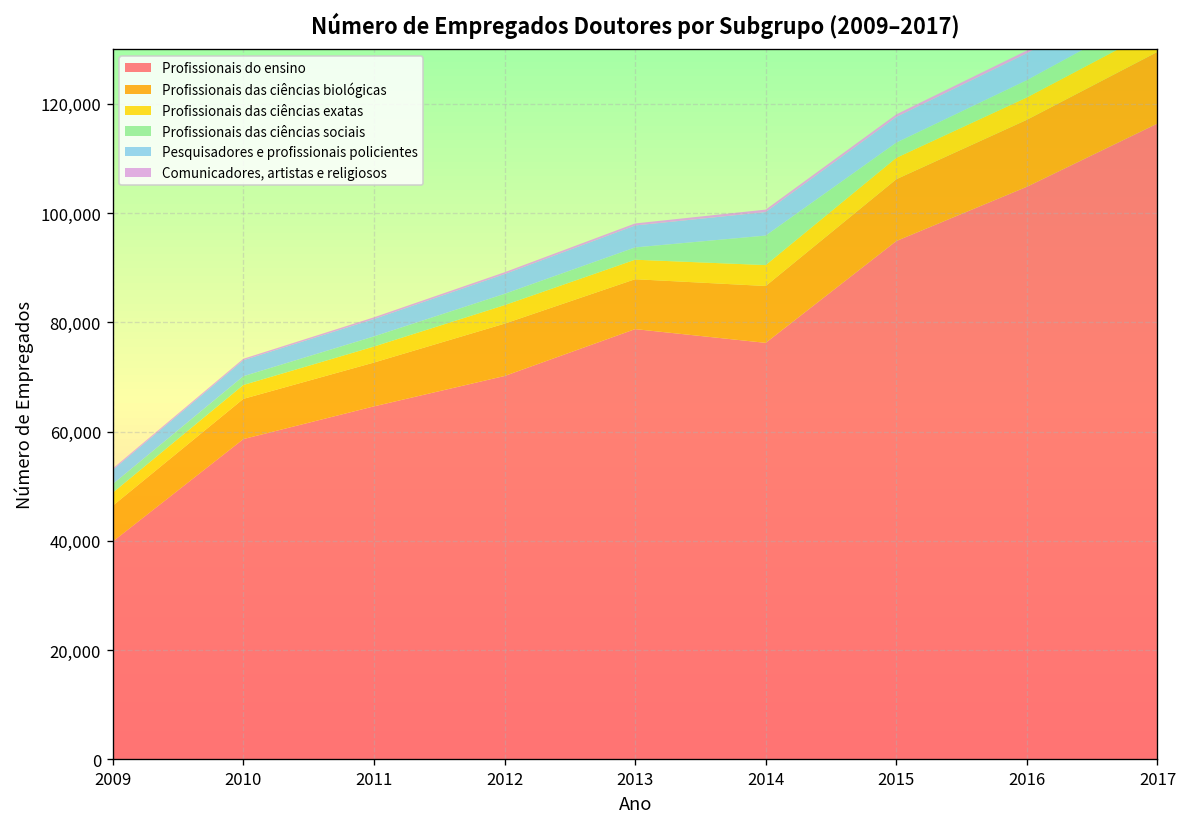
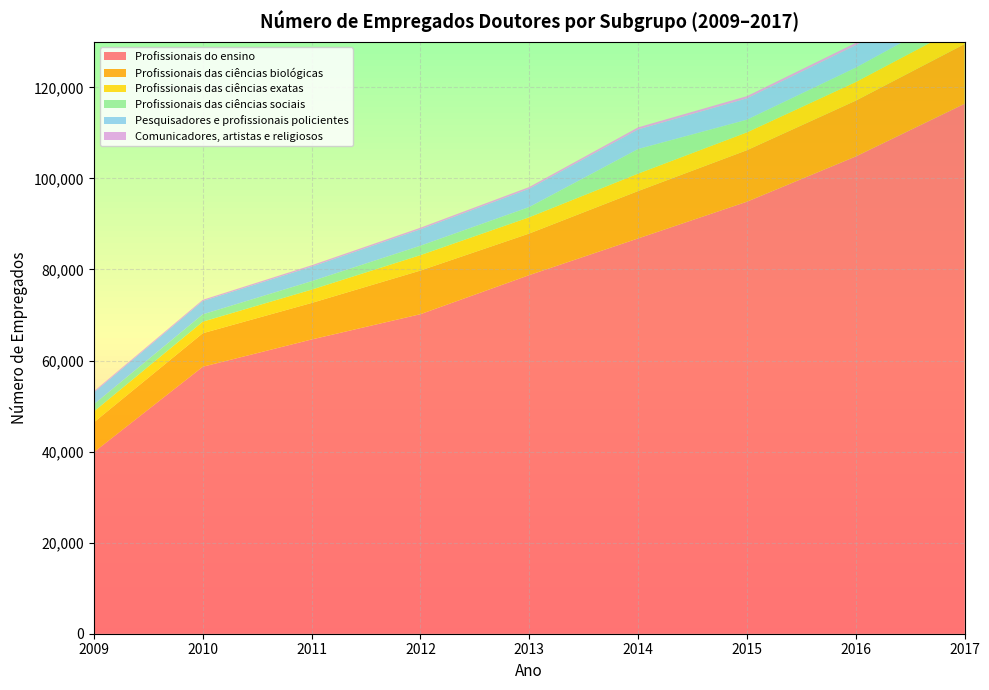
Profissionais do ensino, 2014: 76,000 -> 87,000
